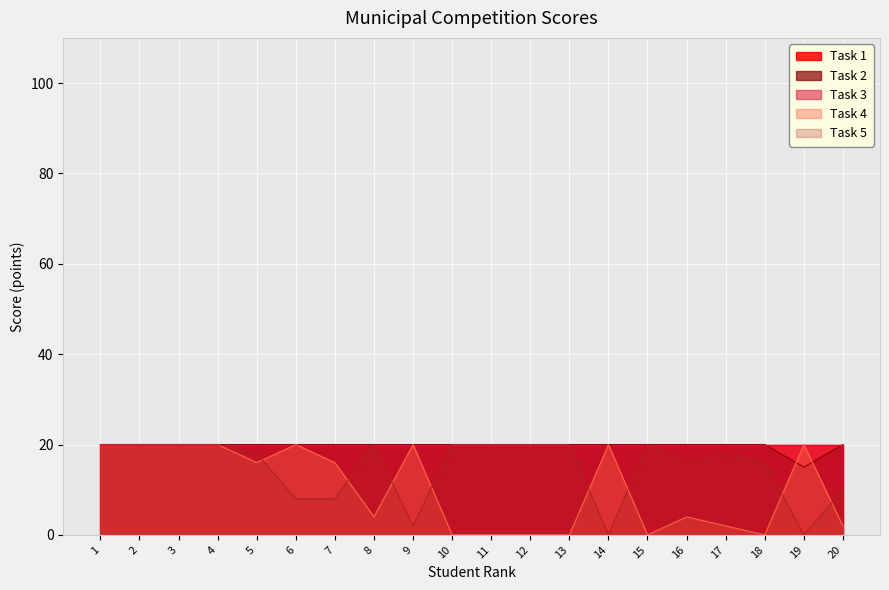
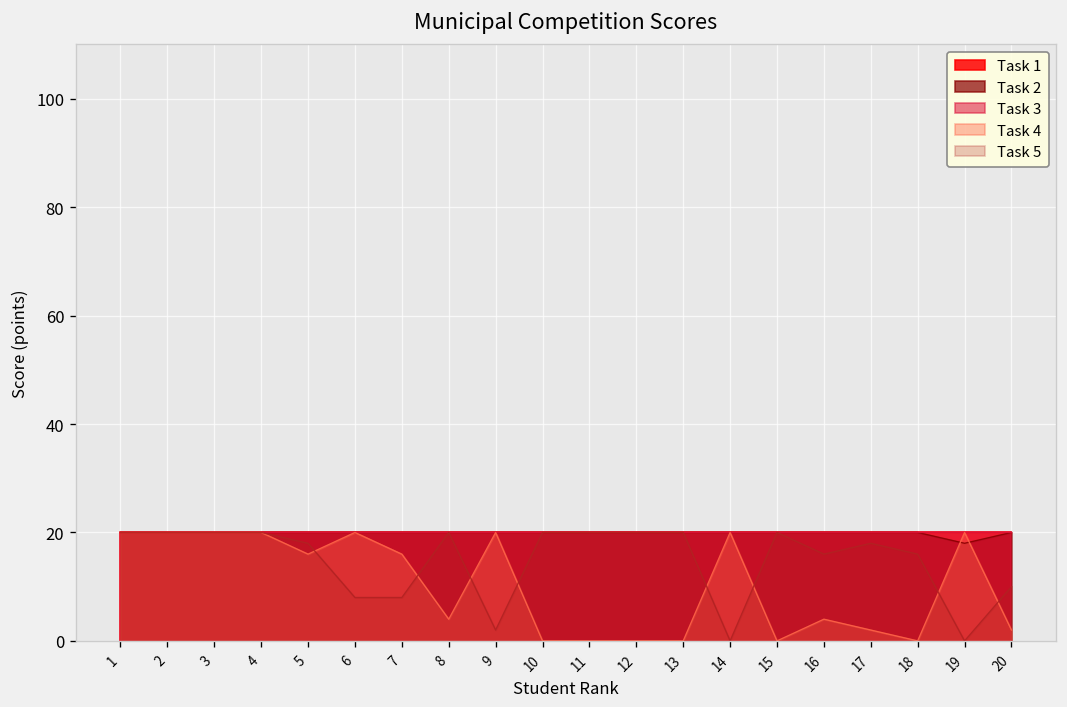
Task 2, 19: 15 -> 18
